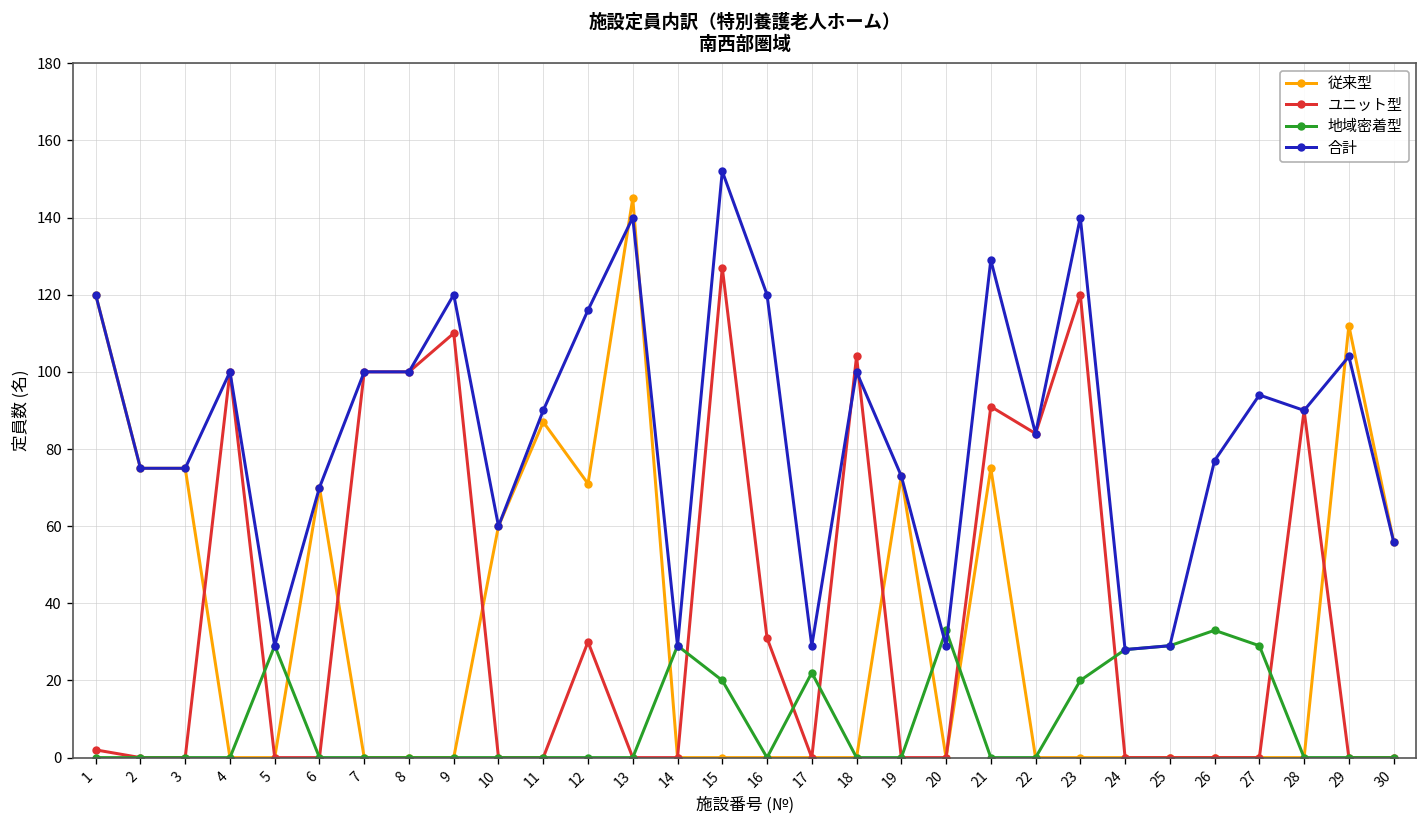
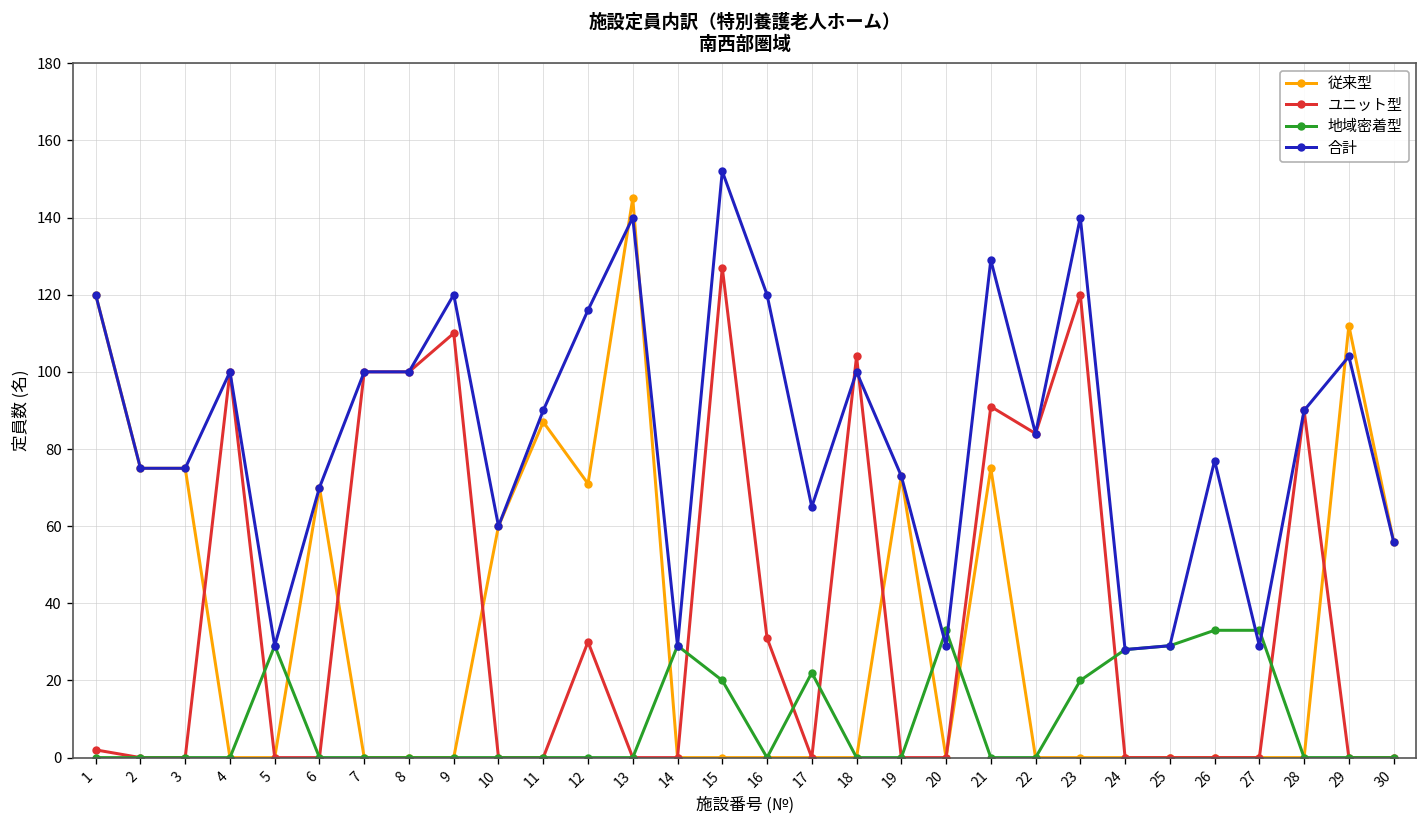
合計, 17: 29 -> 65
地域密着型, 27: 29 -> 33
合計, 27: 94 -> 29
